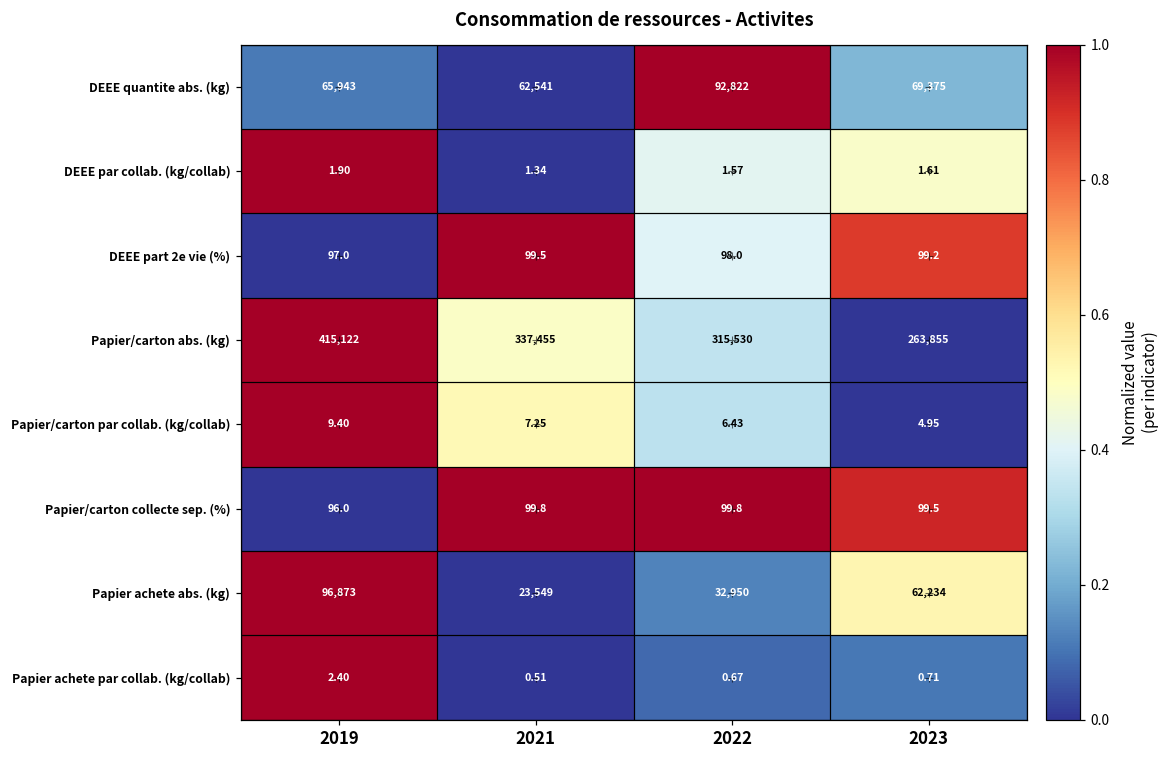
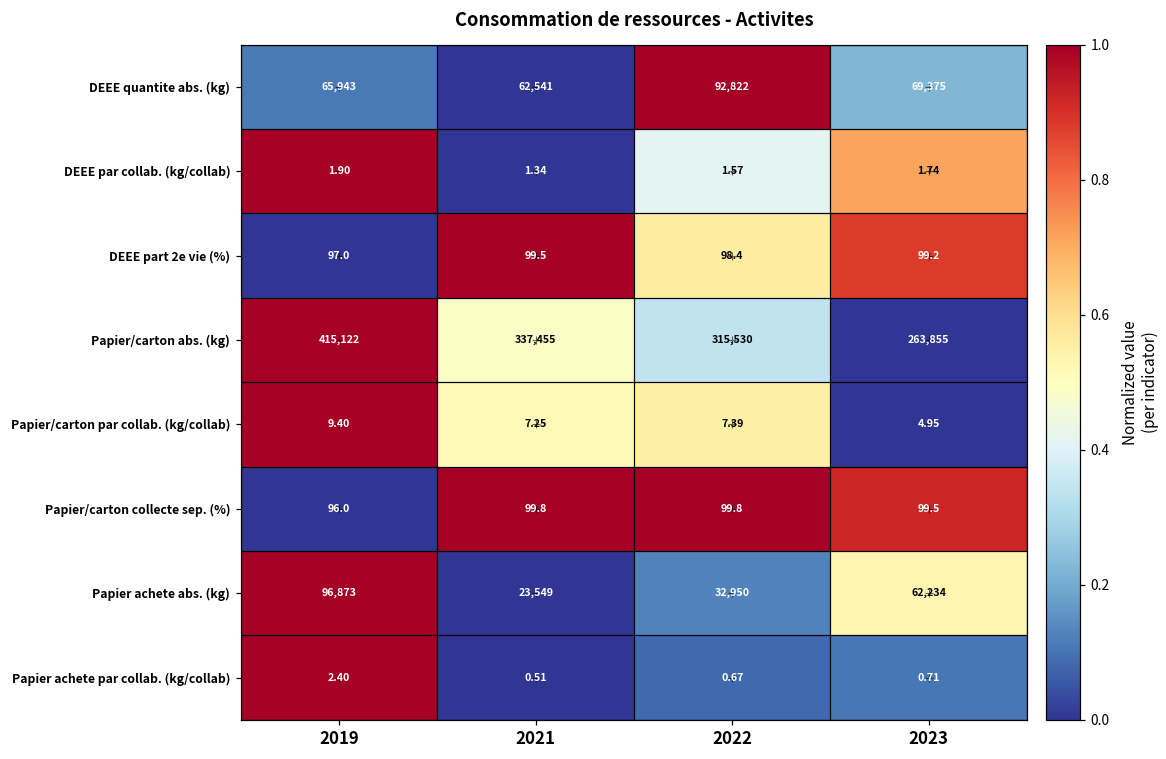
DEEE par collab. (kg/collab), 2023: 1.61 -> 1.74
DEEE part 2e vie (%), 2022: 98.0 -> 98.4
Papier/carton par collab. (kg/collab), 2022: 6.43 -> 7.39
